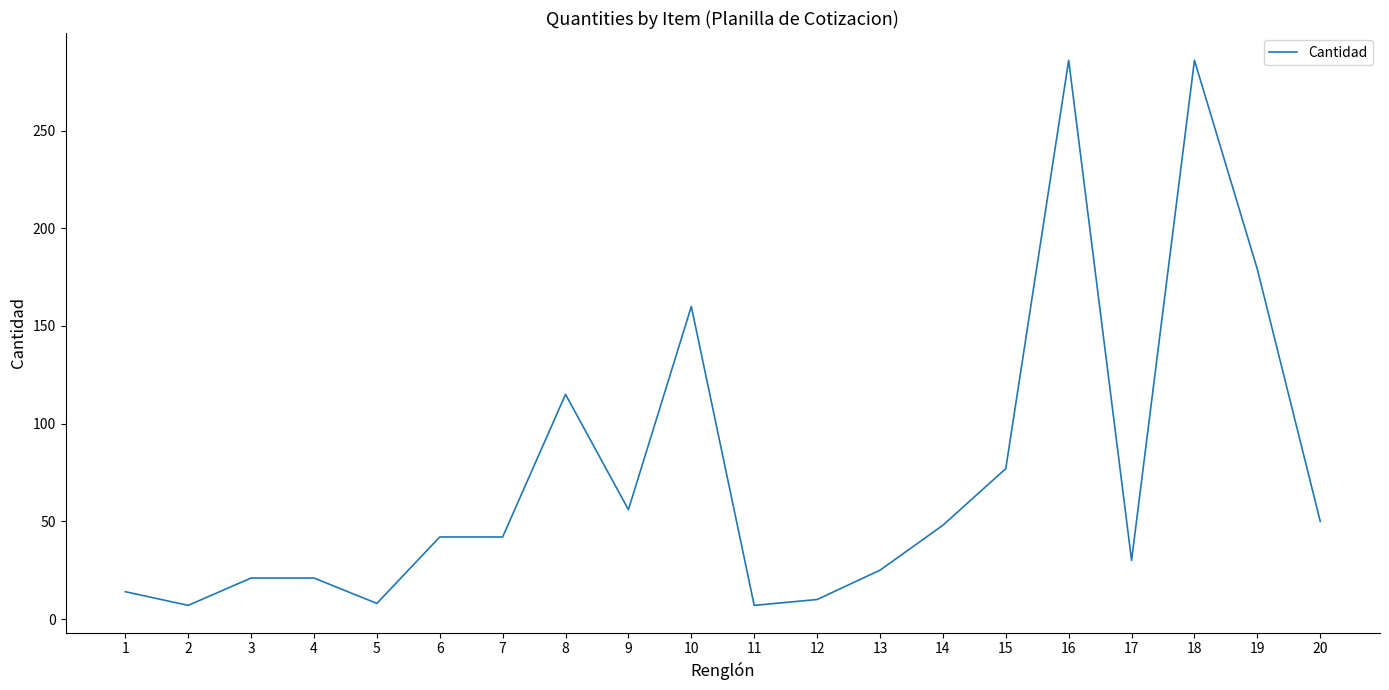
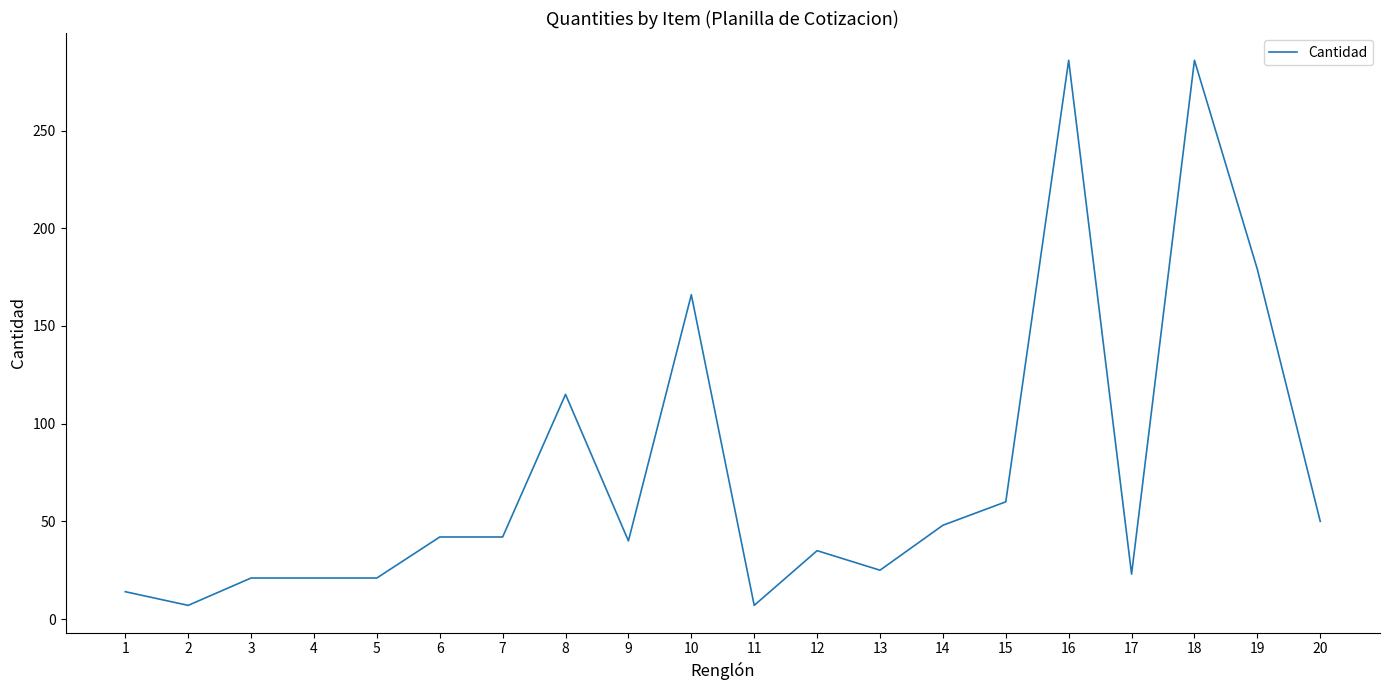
5: 8 -> 21
9: 56 -> 40
10: 160 -> 166
12: 10 -> 35
15: 77 -> 60
17: 30 -> 23
